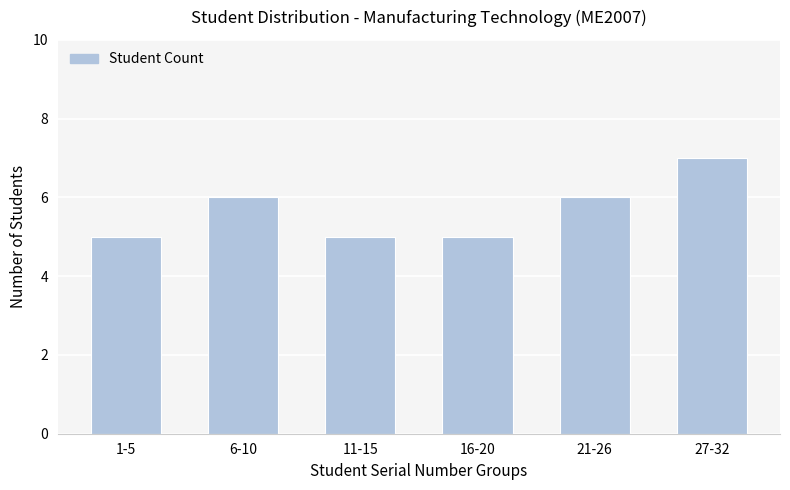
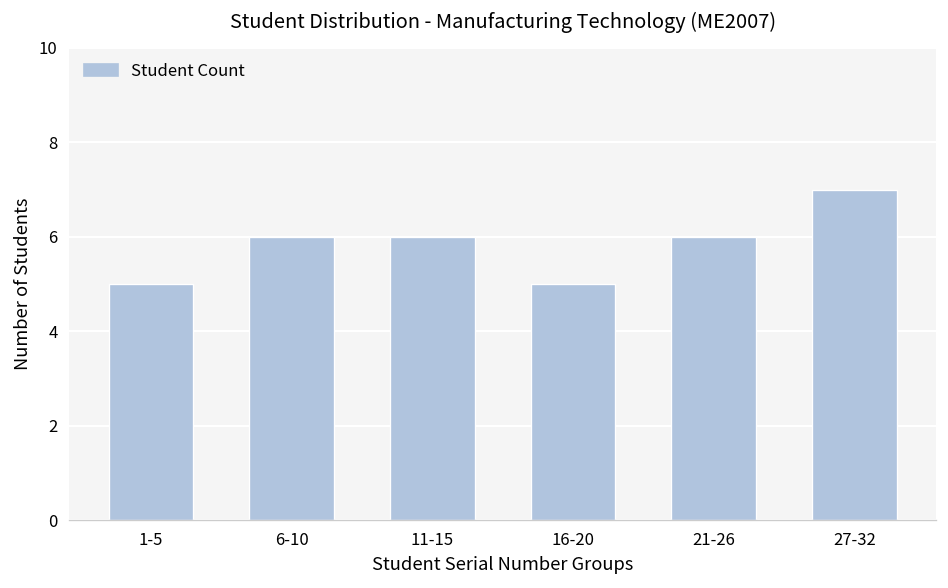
11-15: 5 -> 6
